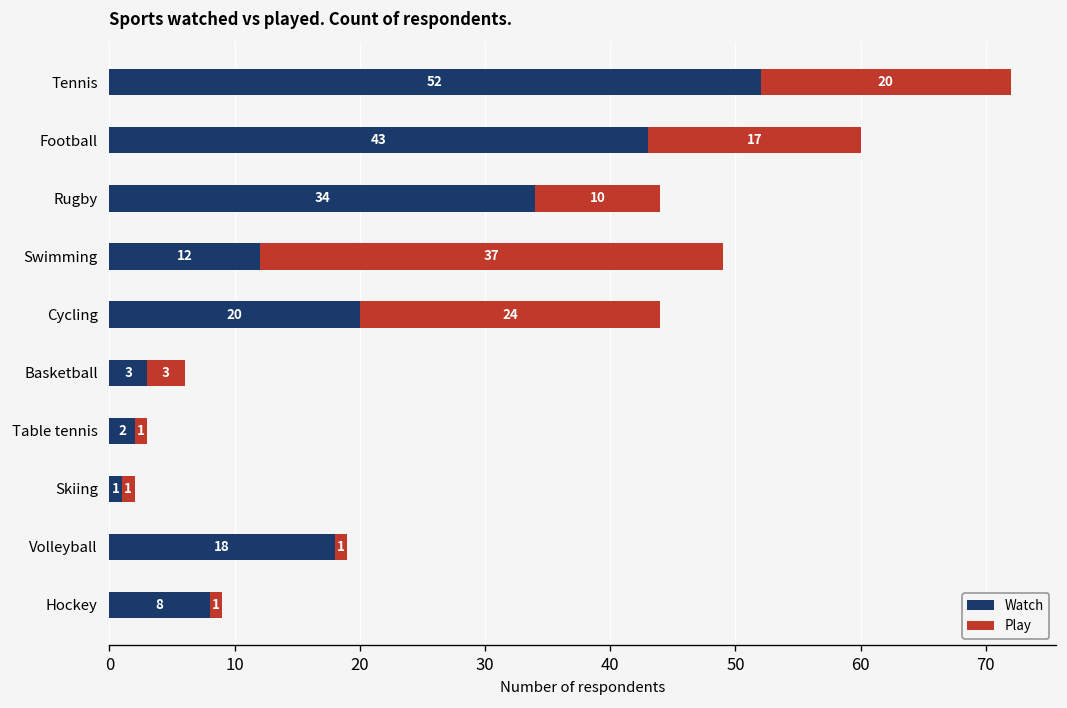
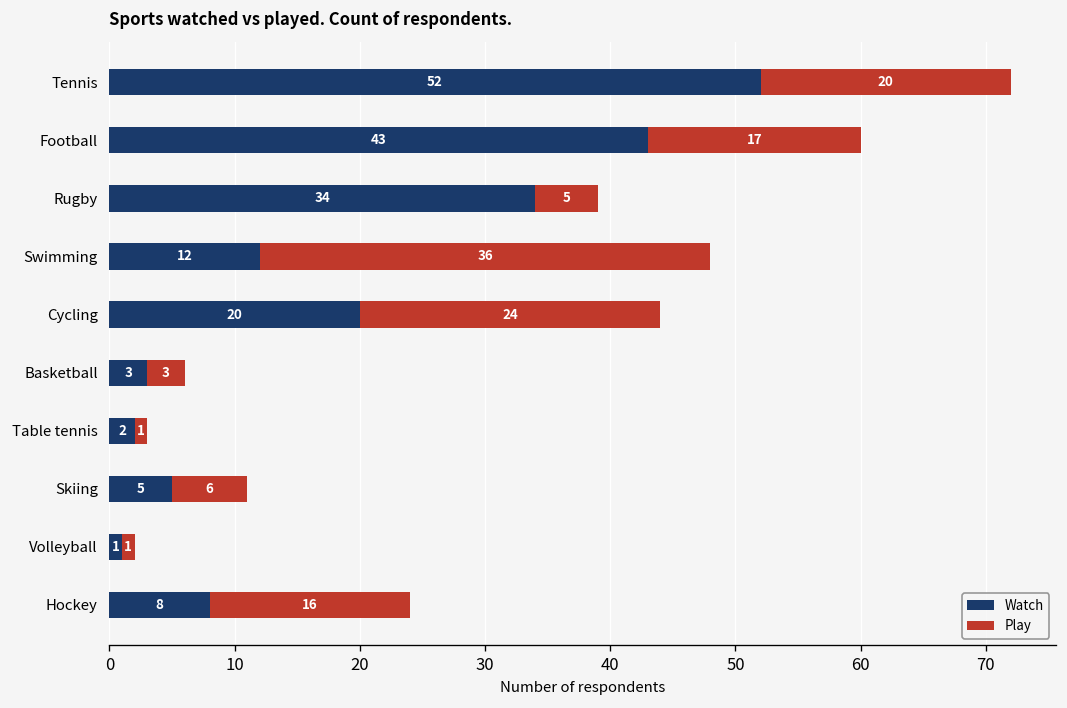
Play, Rugby: 10 -> 5
Play, Swimming: 37 -> 36
Watch, Skiing: 1 -> 5
Play, Skiing: 1 -> 6
Watch, Volleyball: 18 -> 1
Play, Hockey: 1 -> 16
